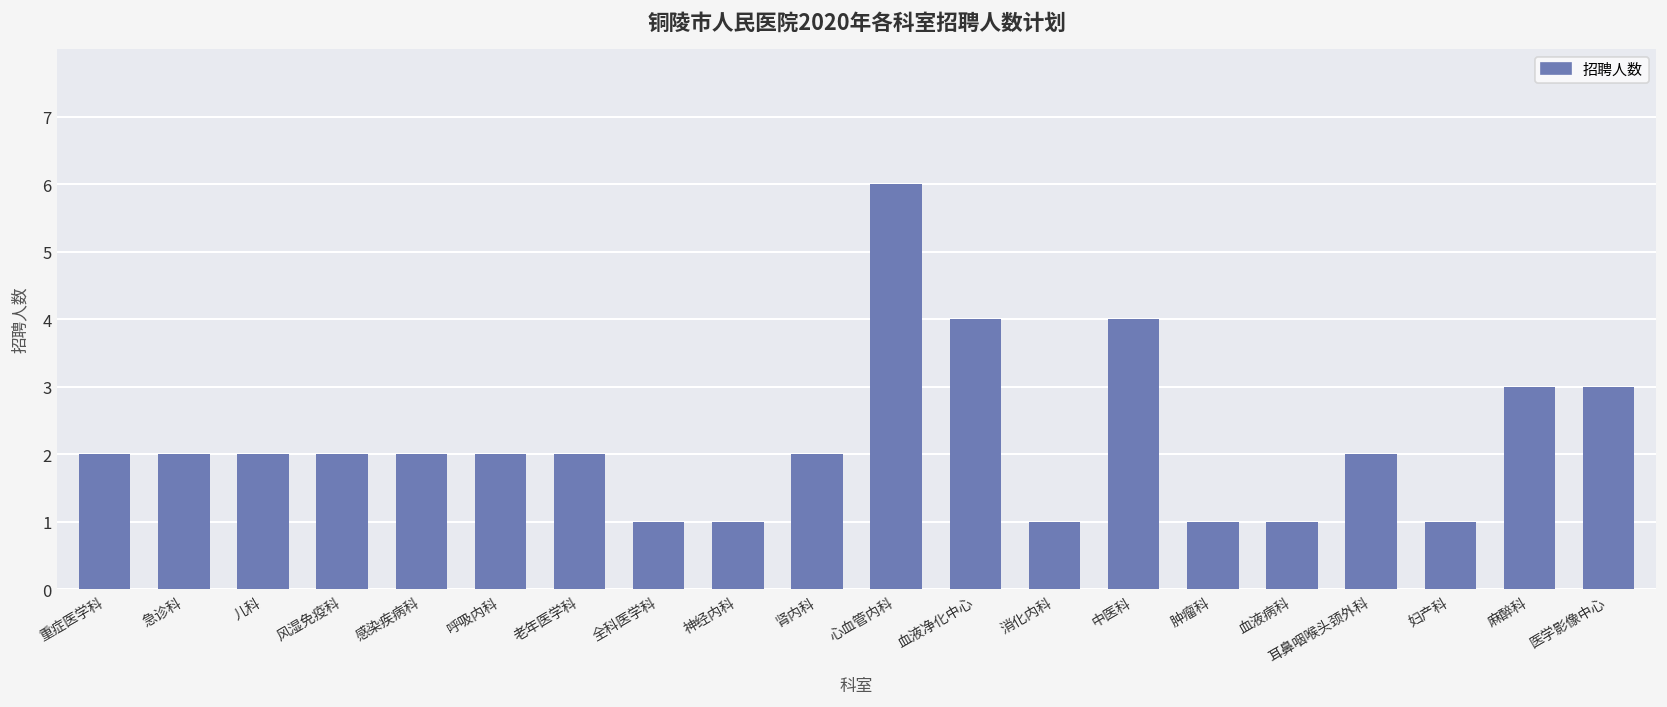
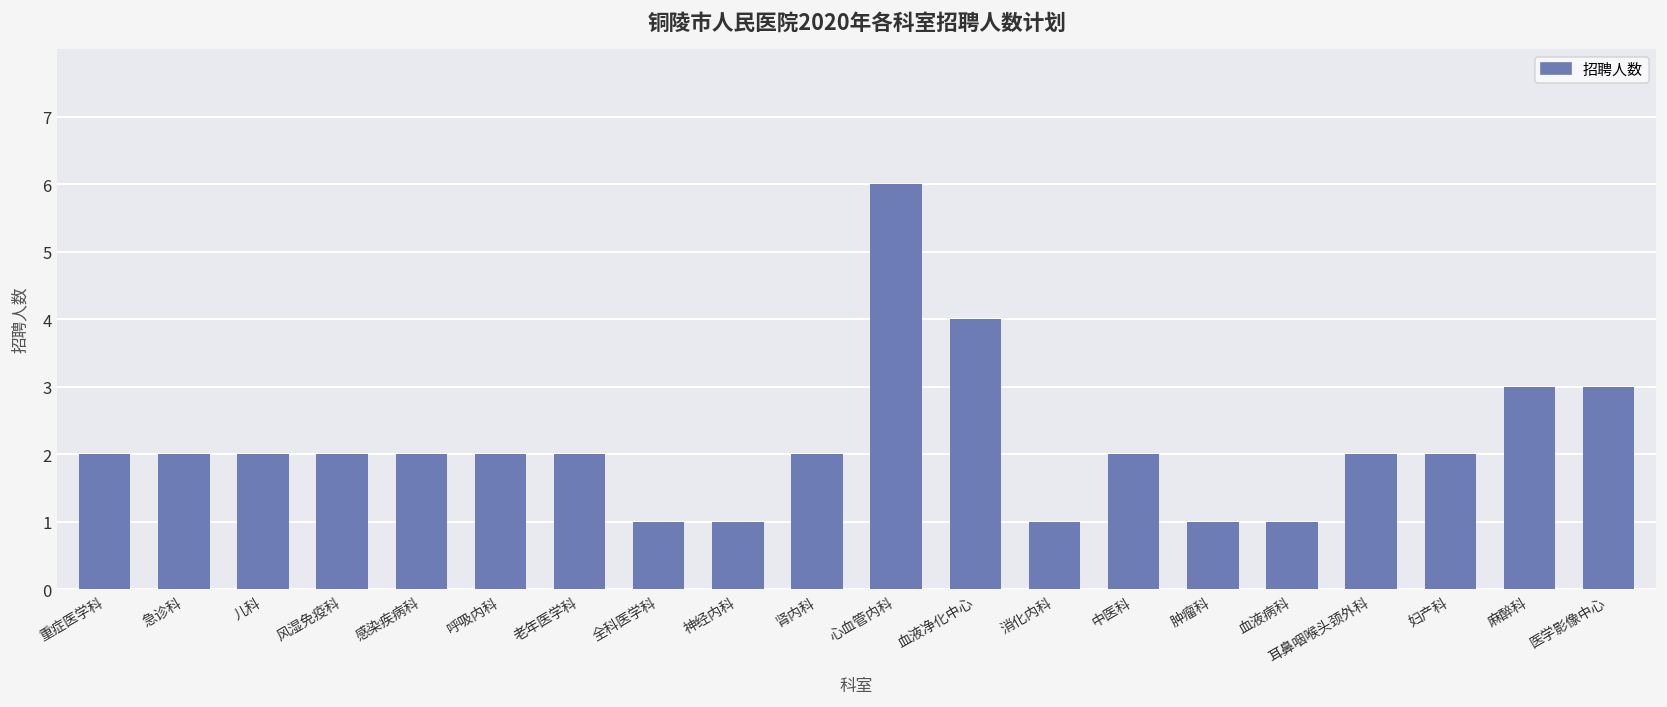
中医科: 4 -> 2
妇产科: 1 -> 2
